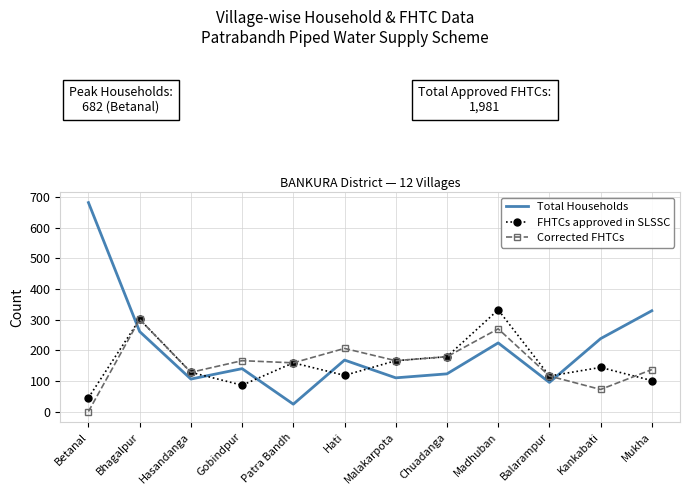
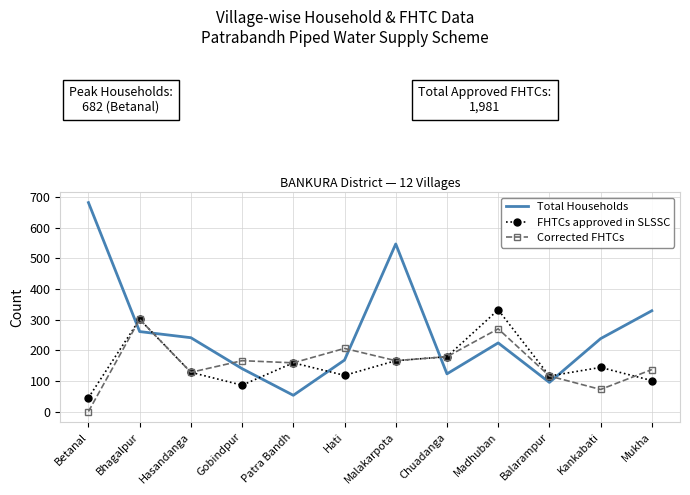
Total Households, Hasandanga: 110 -> 240
Total Households, Patra Bandh: 20 -> 50
Total Households, Malakarpota: 110 -> 550
